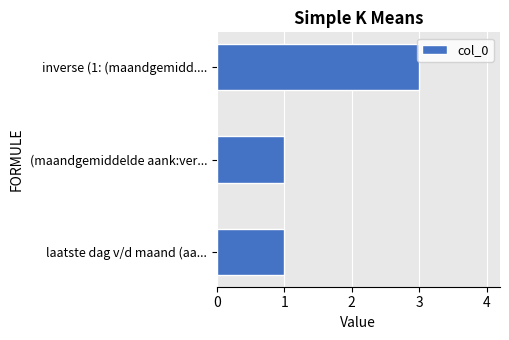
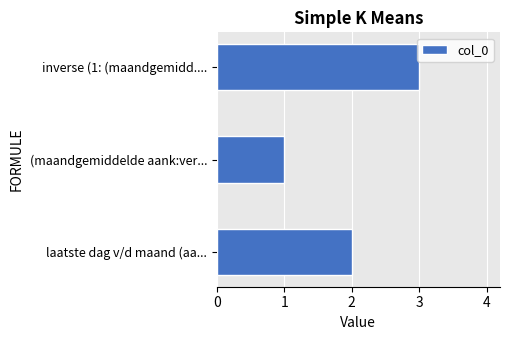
laatste dag v/d maand (aa...: 1 -> 2
